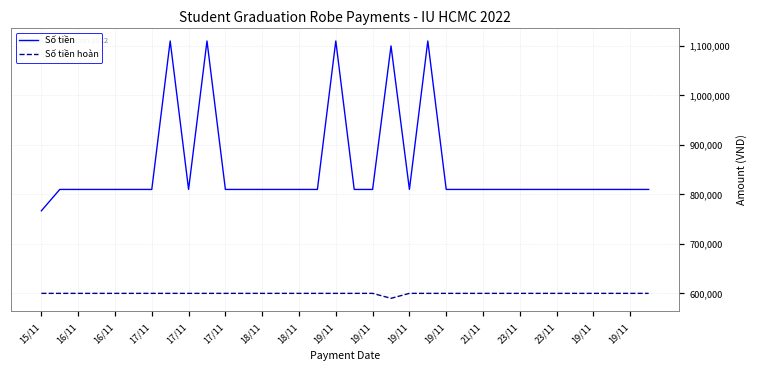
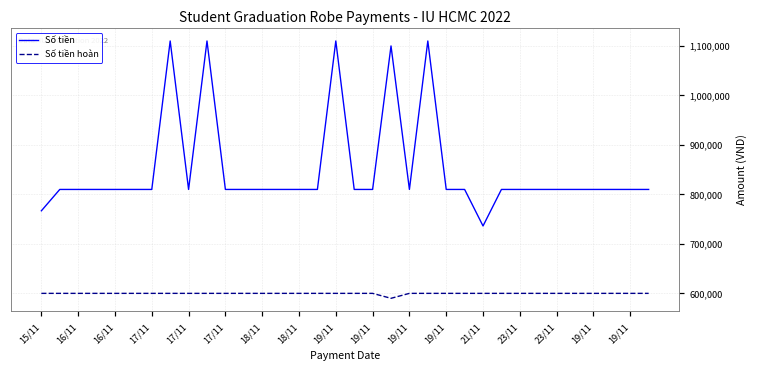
Số tiền, 21/11: 810,000 -> 740,000
